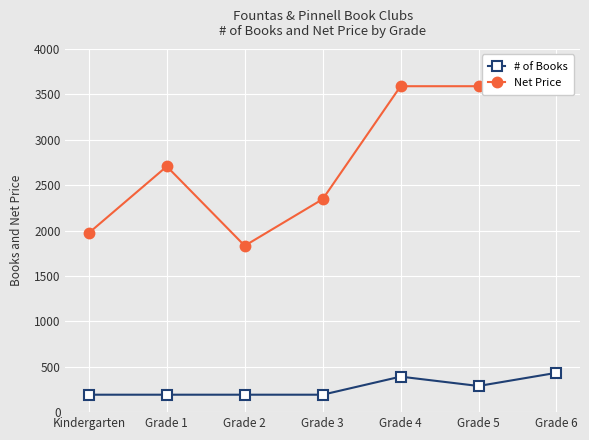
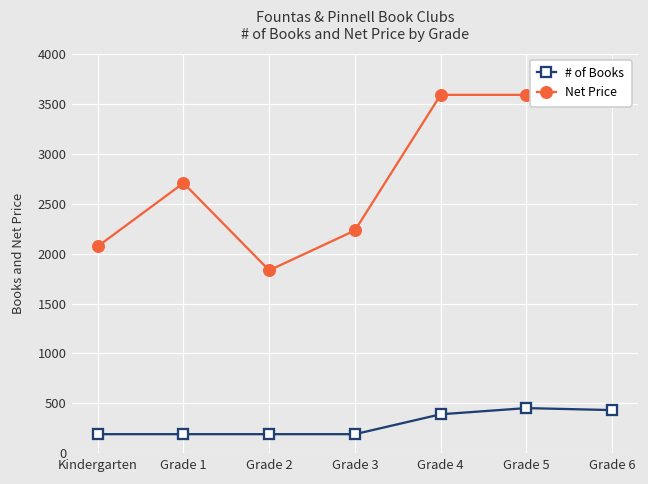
Net Price, Kindergarten: 2000 -> 2100
Net Price, Grade 3: 2300 -> 2200
# of Books, Grade 5: 300 -> 500
